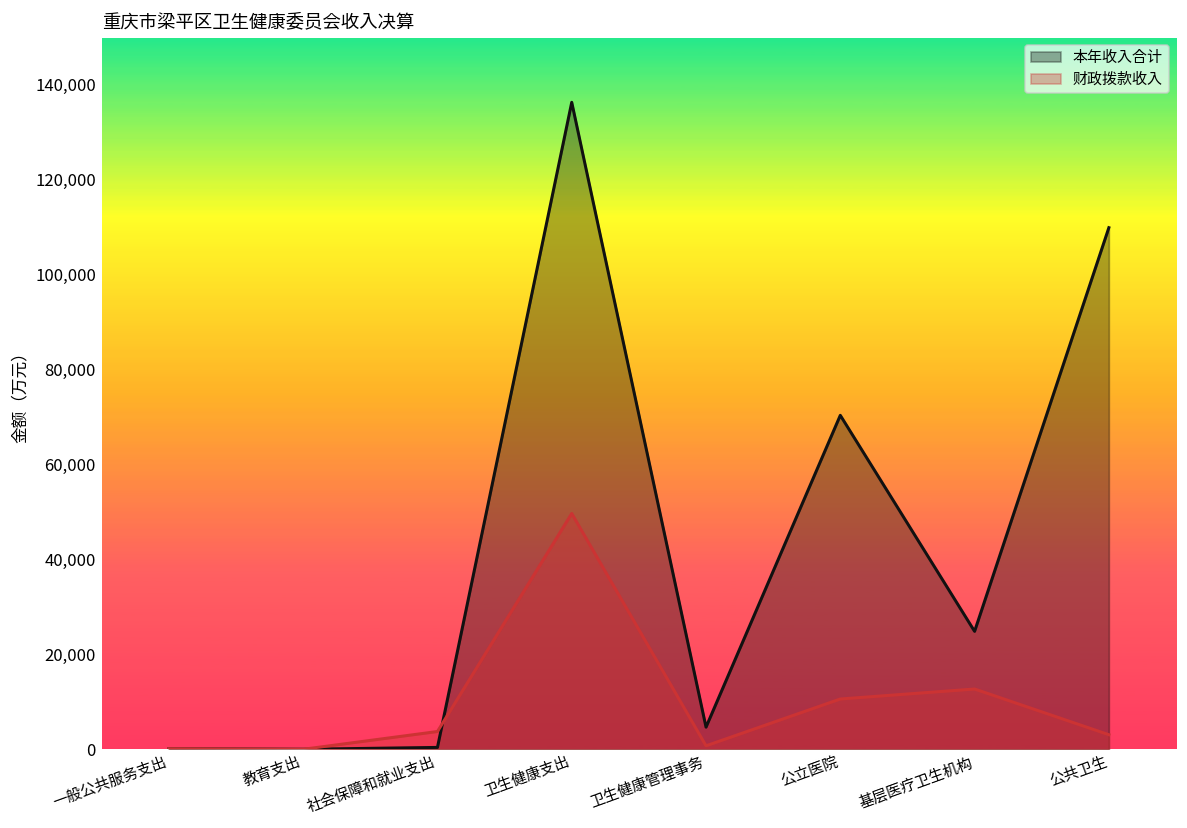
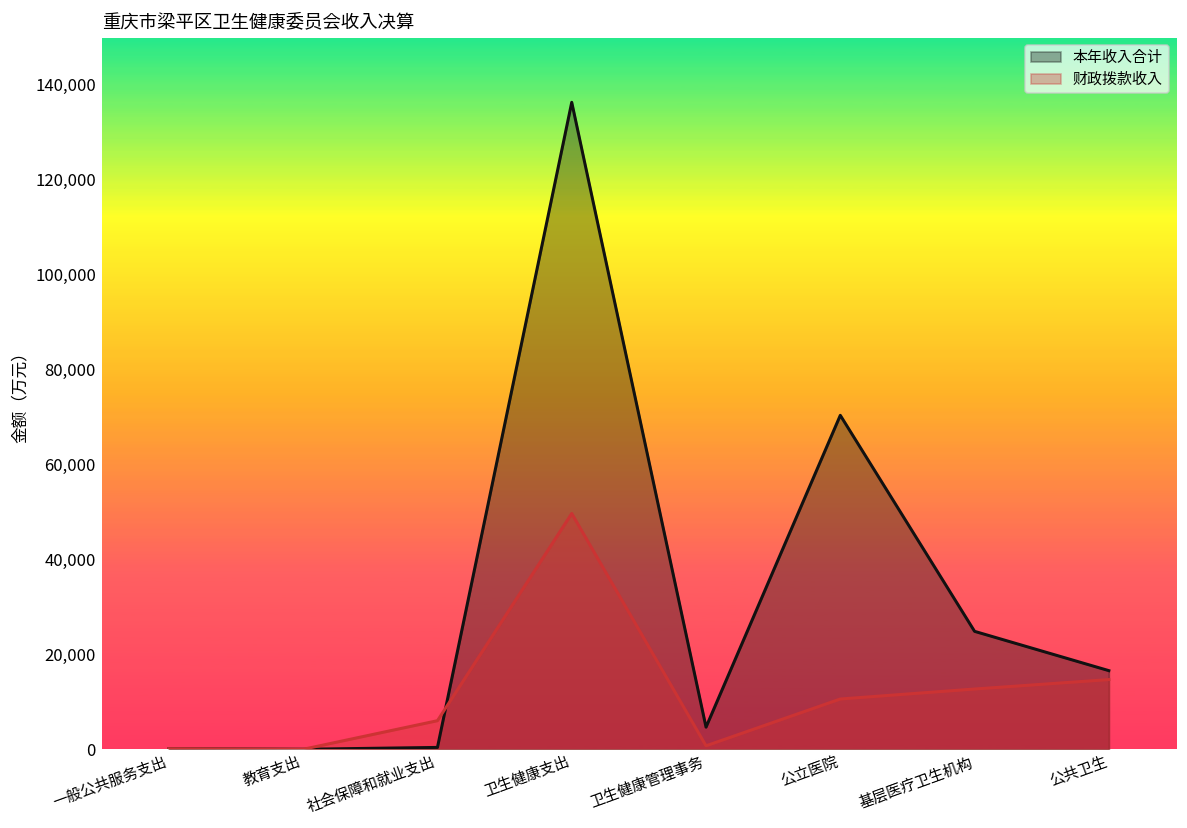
财政拨款收入, 社会保障和就业支出: 4,000 -> 6,000
本年收入合计, 公共卫生: 110,000 -> 17,000
财政拨款收入, 公共卫生: 3,000 -> 15,000
